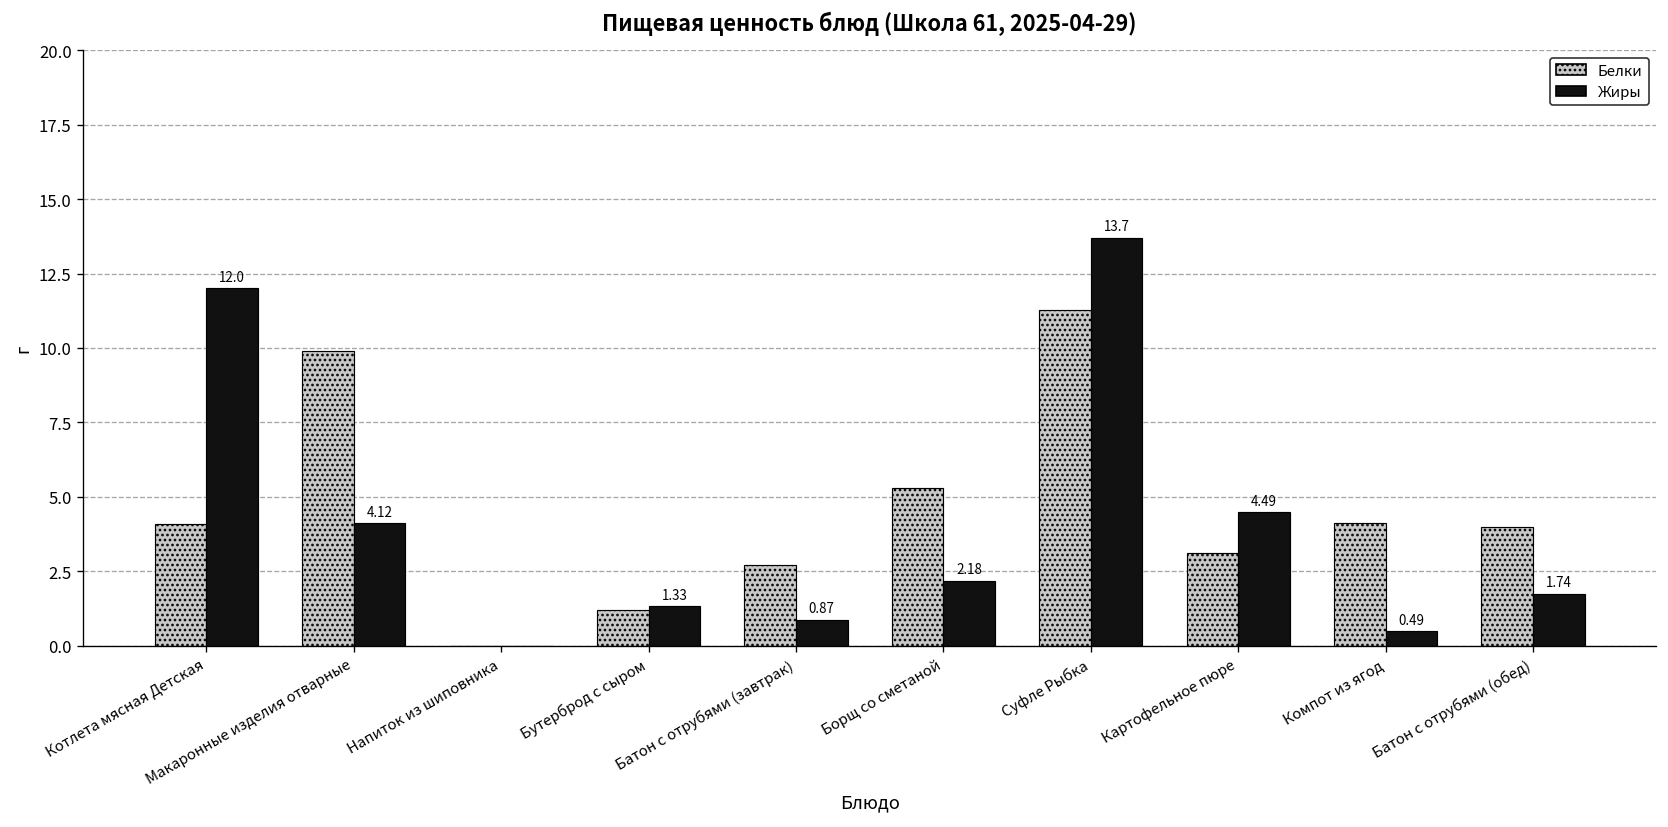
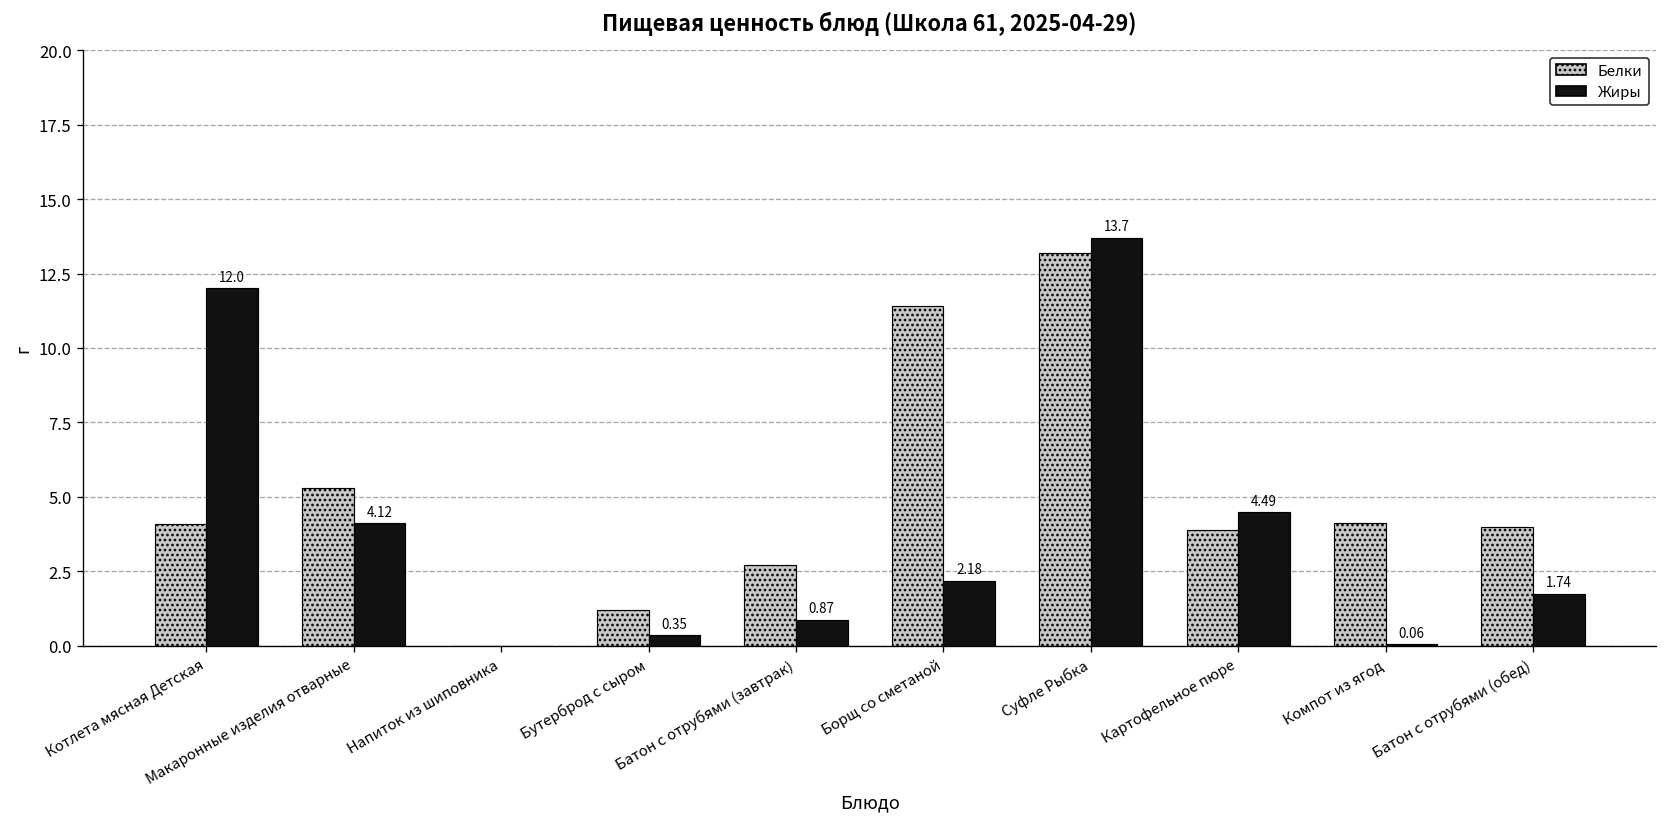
Белки, Макаронные изделия отварные: 9.9 -> 5.3
Жиры, Бутерброд с сыром: 1.33 -> 0.35
Белки, Борщ со сметаной: 5.3 -> 11.4
Белки, Суфле Рыбка: 11.3 -> 13.2
Белки, Картофельное пюре: 3.1 -> 3.9
Жиры, Компот из ягод: 0.49 -> 0.06
